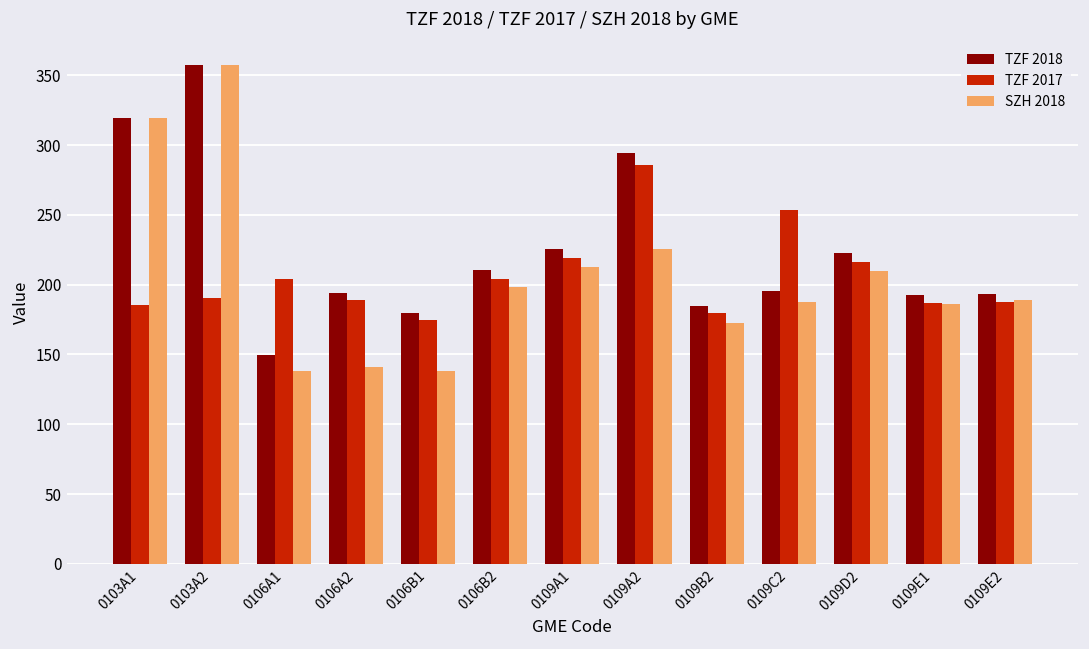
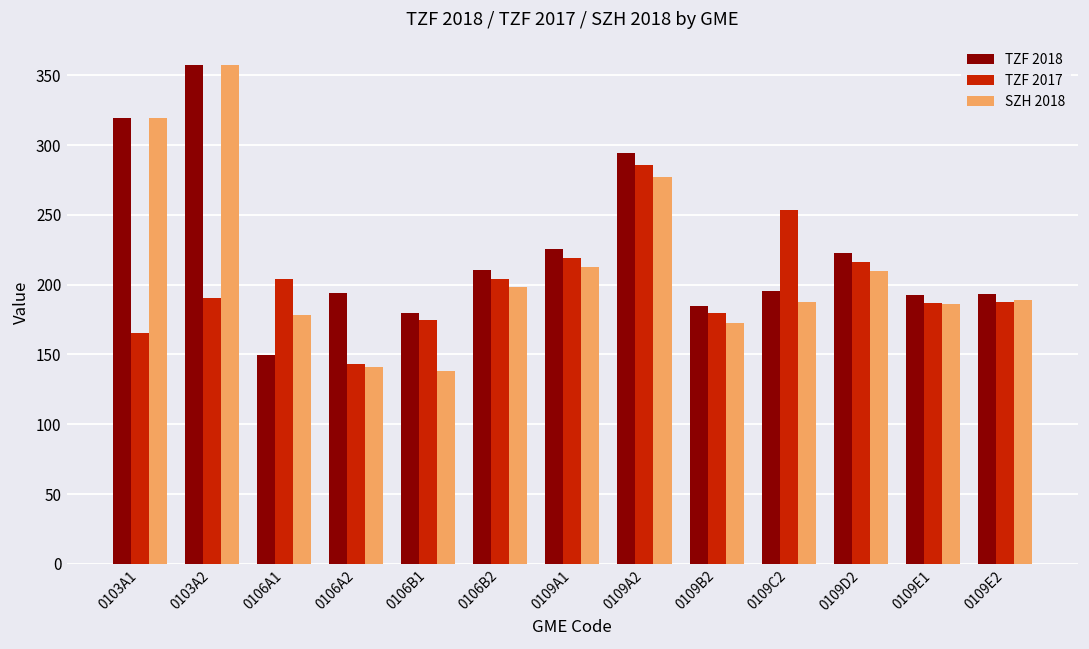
TZF 2017, 0103A1: 185 -> 166
SZH 2018, 0106A1: 138 -> 178
TZF 2017, 0106A2: 189 -> 143
SZH 2018, 0109A2: 226 -> 277
